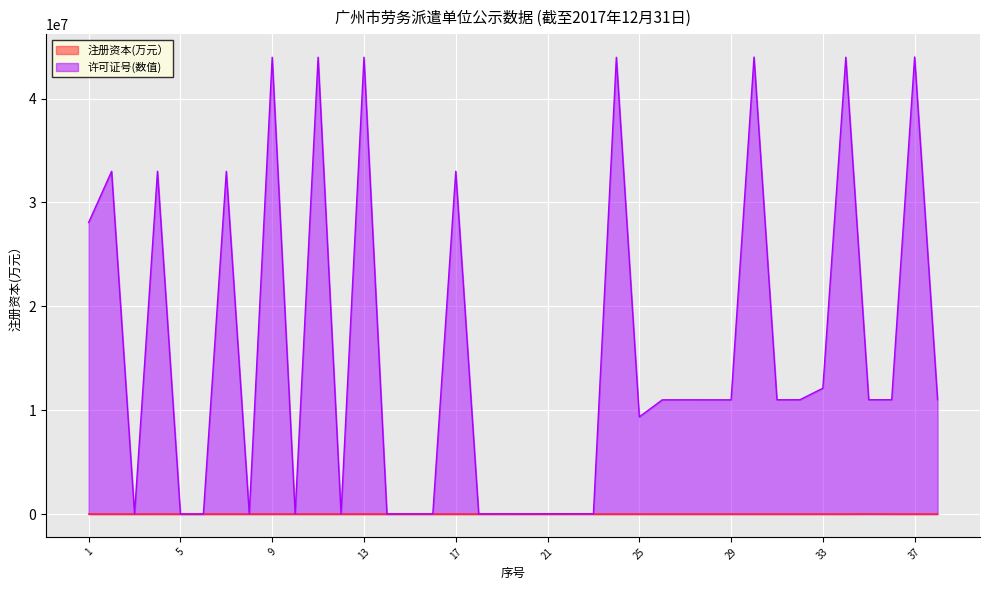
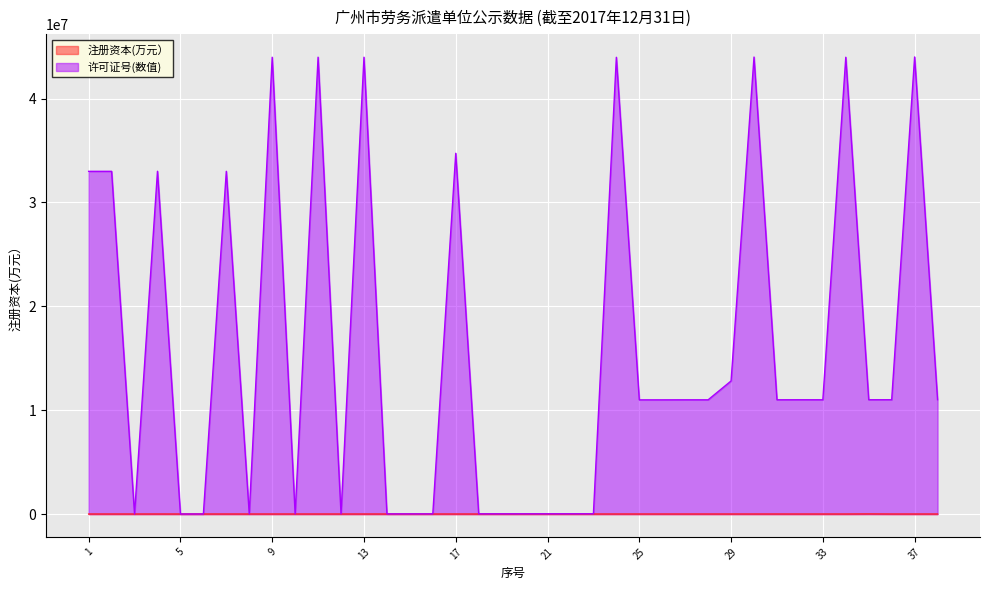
许可证号(数值), 1: 28100000 -> 33000000
许可证号(数值), 17: 33000000 -> 34700000
许可证号(数值), 25: 9400000 -> 11000000
许可证号(数值), 29: 11000000 -> 12800000
许可证号(数值), 33: 12100000 -> 11000000
